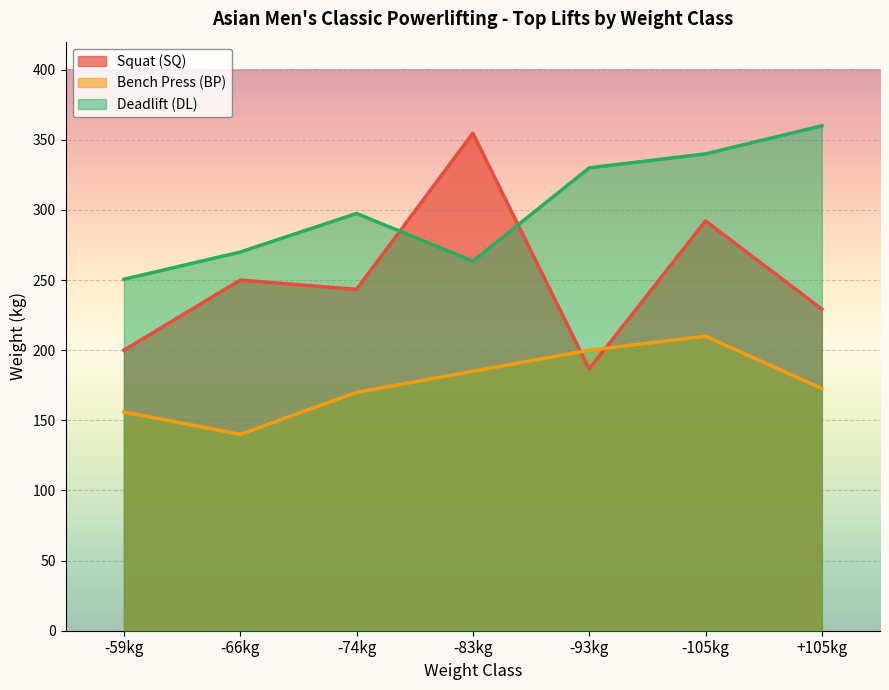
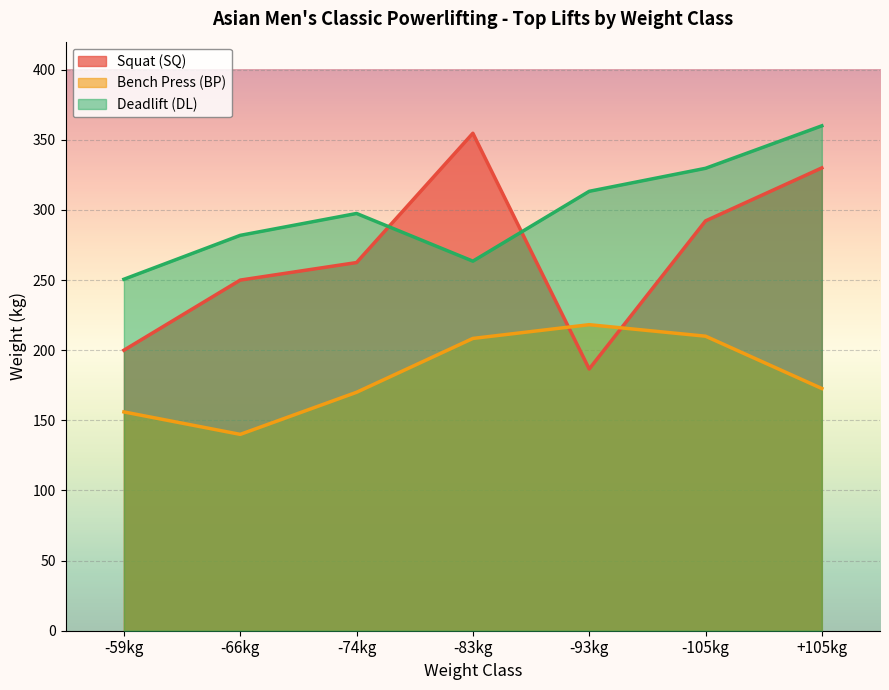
Deadlift (DL), -66kg: 270 -> 282
Squat (SQ), -74kg: 243 -> 263
Bench Press (BP), -83kg: 185 -> 208
Bench Press (BP), -93kg: 200 -> 218
Deadlift (DL), -93kg: 330 -> 313
Deadlift (DL), -105kg: 340 -> 330
Squat (SQ), +105kg: 229 -> 330
